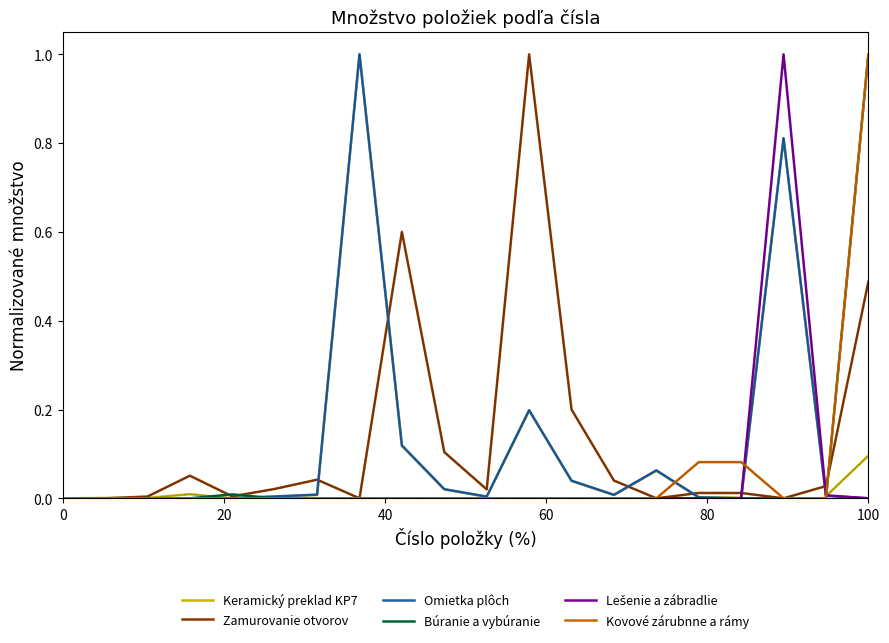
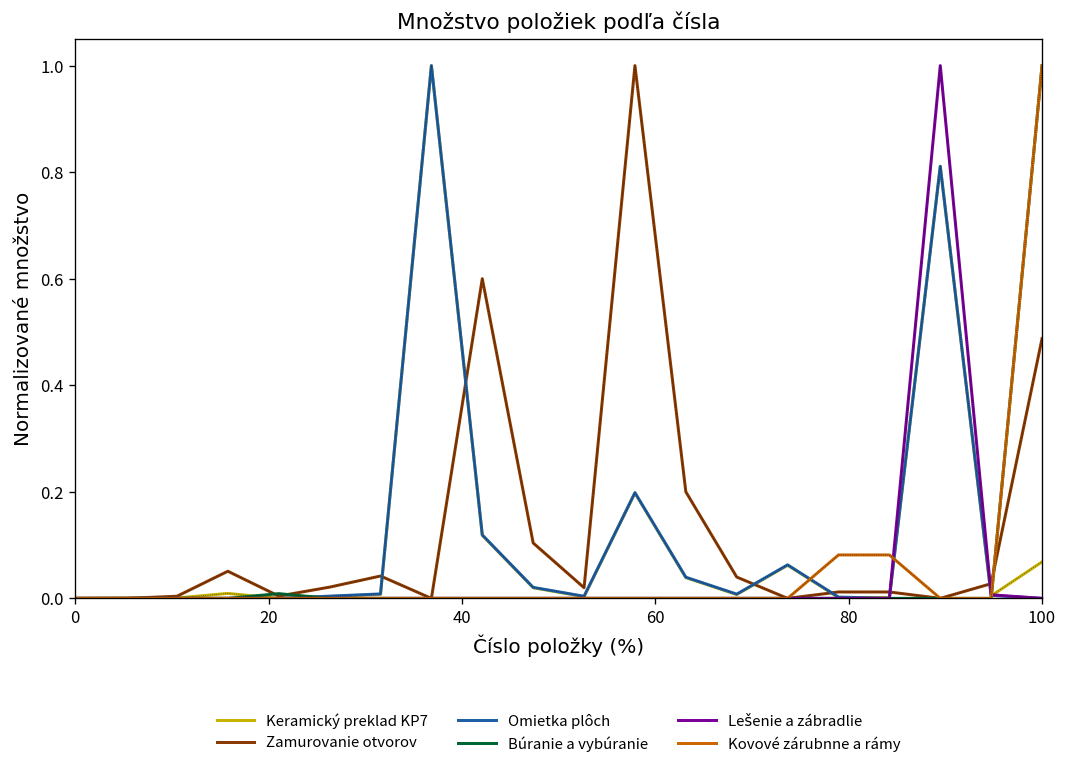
Keramický preklad KP7, 100: 0.10 -> 0.07
